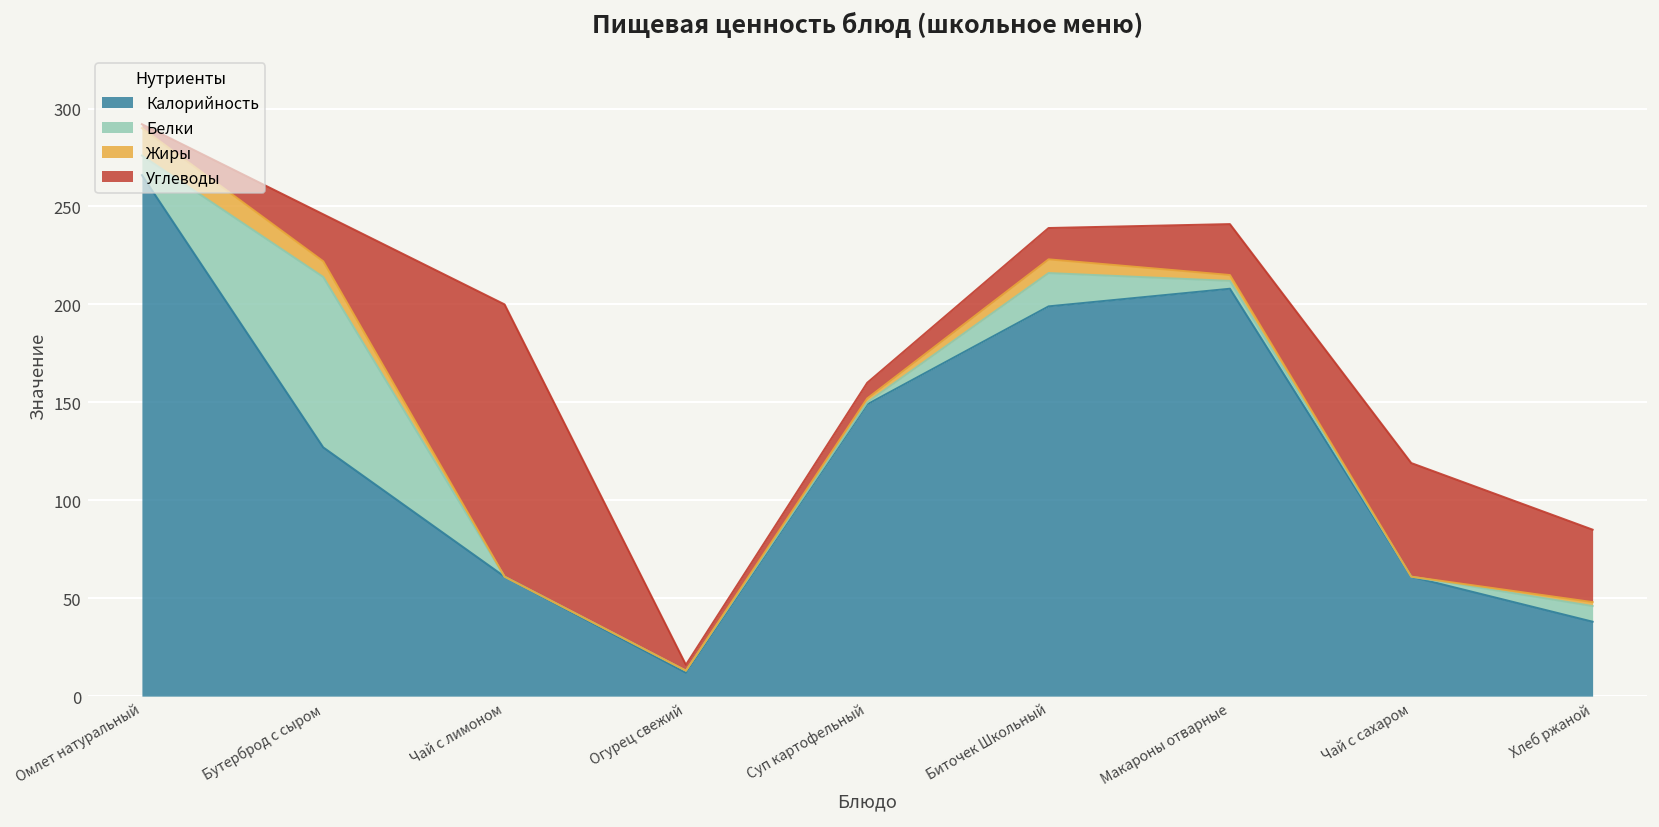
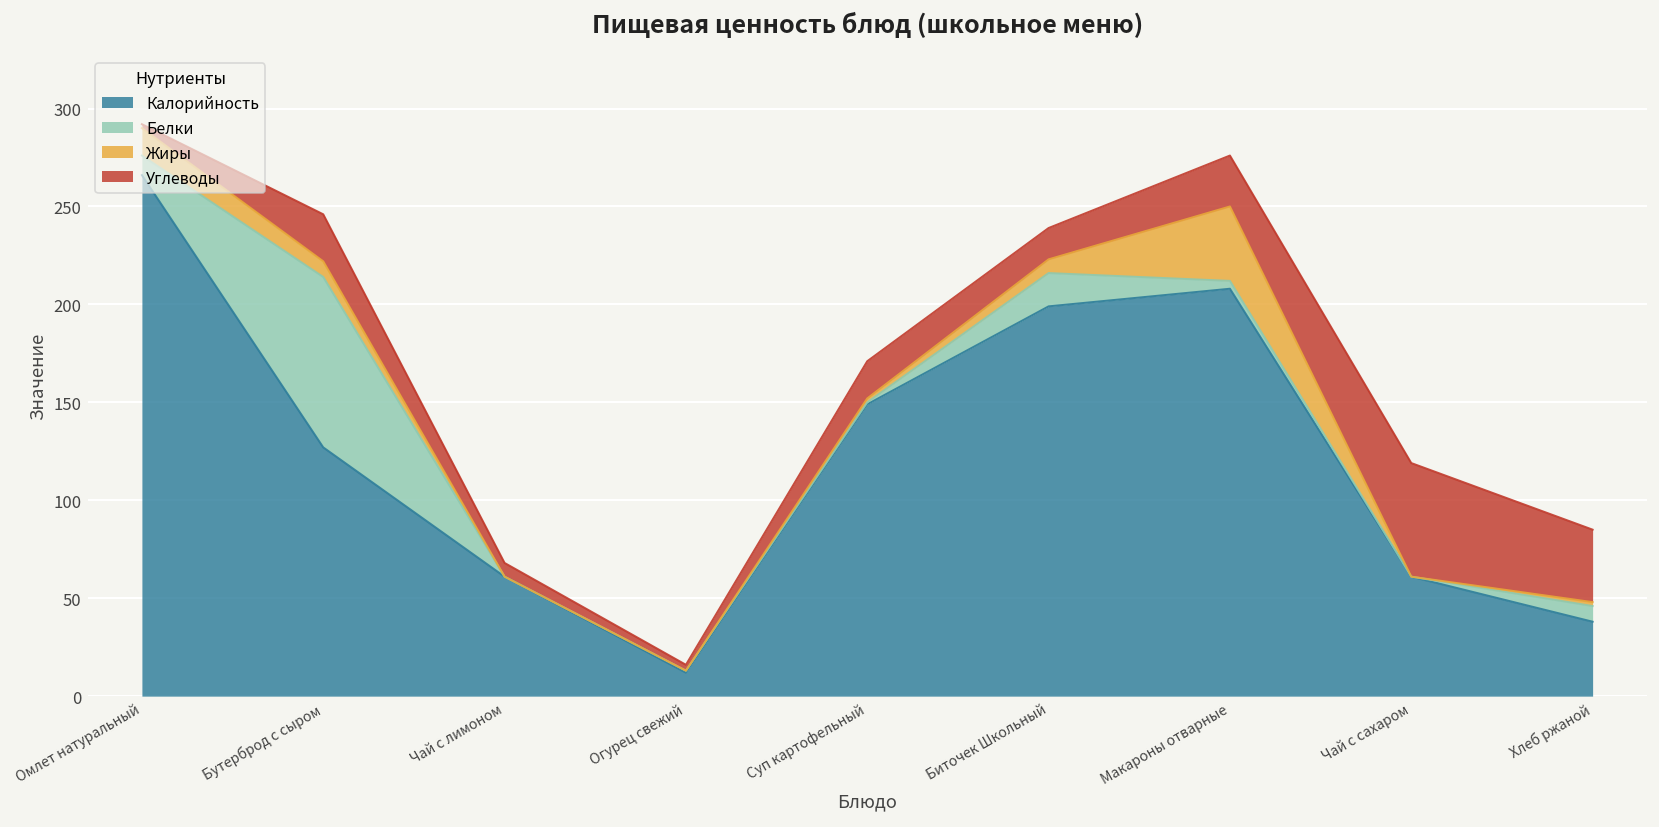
Углеводы, Чай с лимоном: 139 -> 7
Углеводы, Суп картофельный: 8 -> 19
Жиры, Макароны отварные: 3 -> 38
